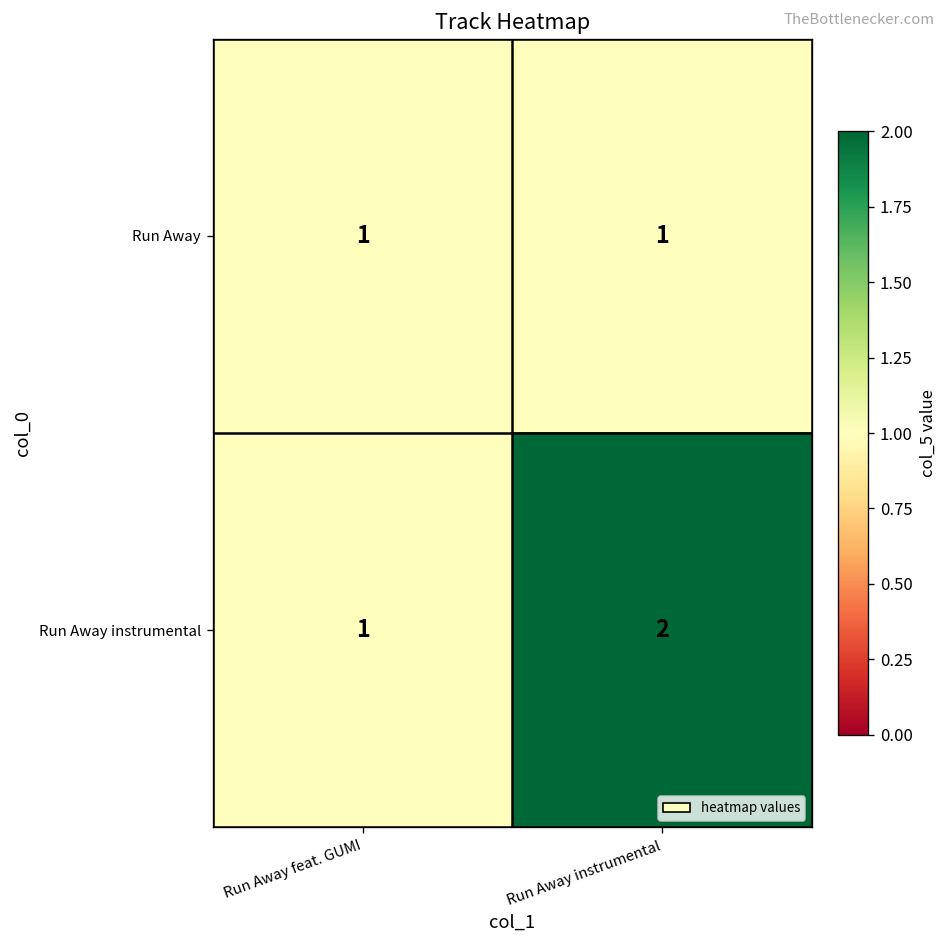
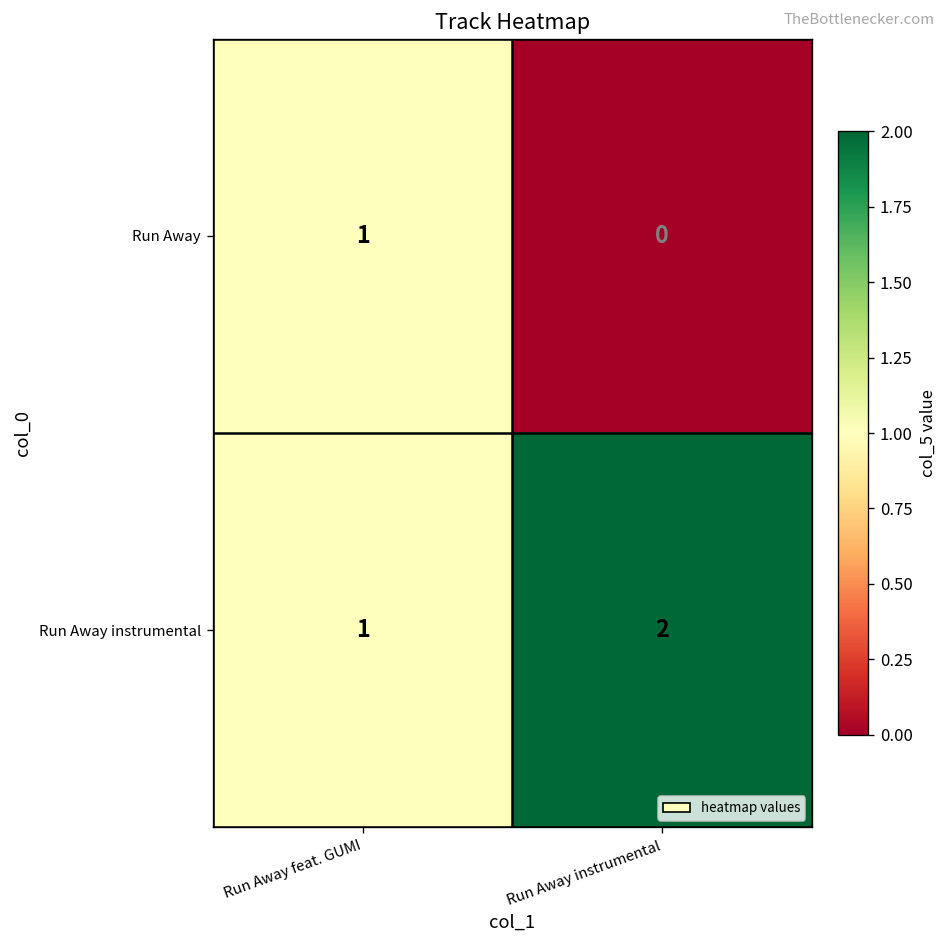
Run Away, Run Away instrumental: 1 -> 0
